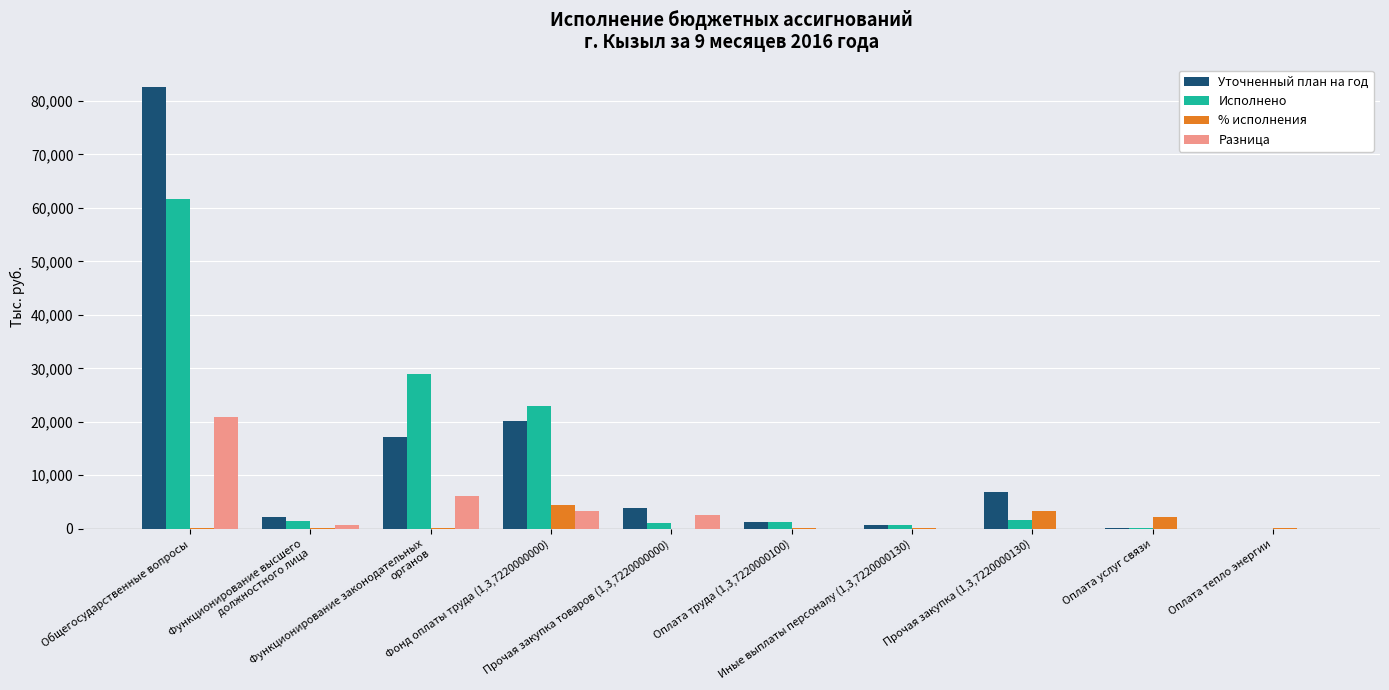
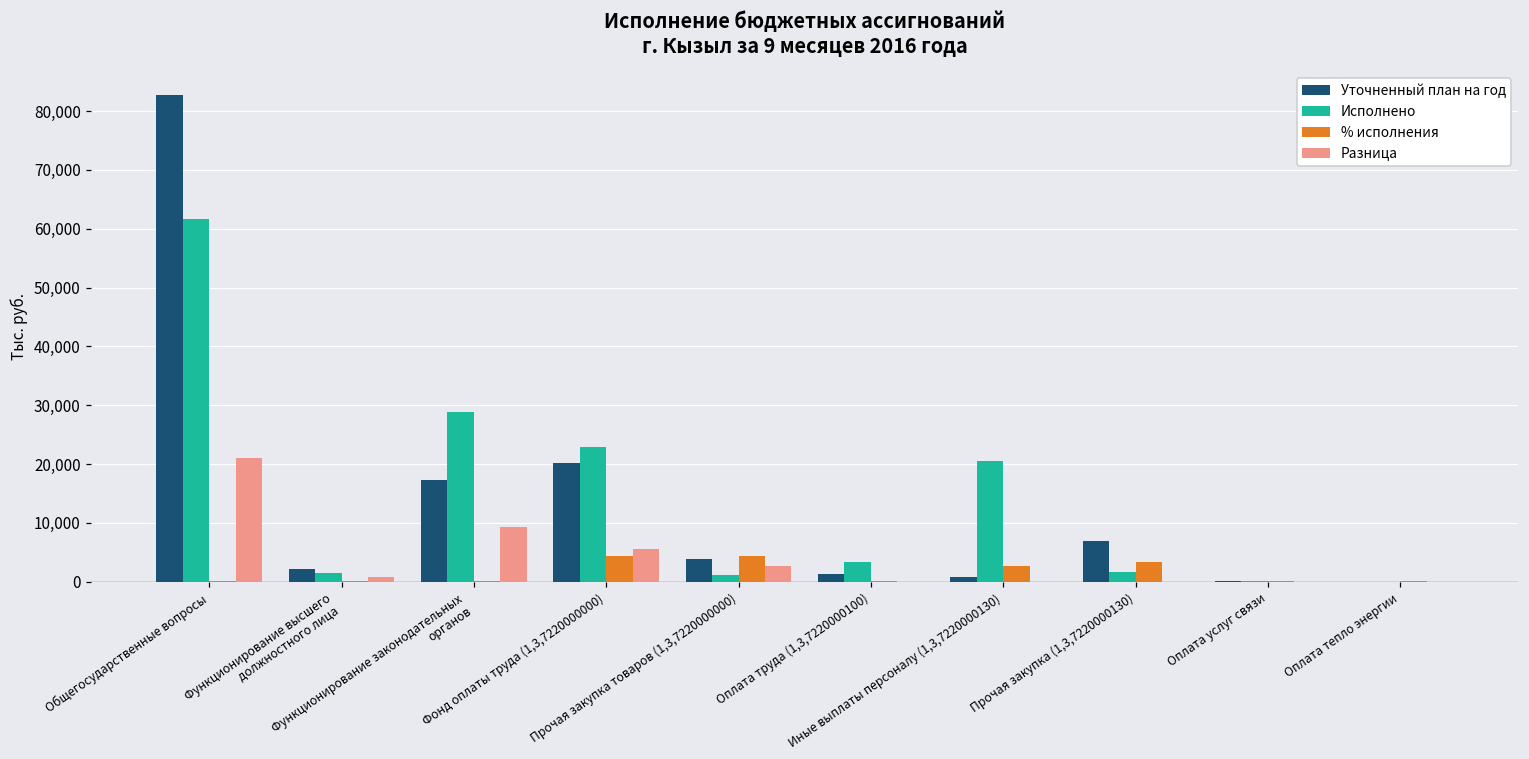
Разница, Функционирование законодательных органов: 6,000 -> 9,000
Разница, Фонд оплаты труда (1,3,7220000000): 3,000 -> 6,000
% исполнения, Прочая закупка товаров (1,3,7220000000): 0 -> 4,000
Исполнено, Оплата труда (1,3,7220000100): 1,000 -> 3,000
Исполнено, Иные выплаты персоналу (1,3,7220000130): 1,000 -> 21,000
% исполнения, Иные выплаты персоналу (1,3,7220000130): 0 -> 3,000
% исполнения, Оплата услуг связи: 2,000 -> 0
